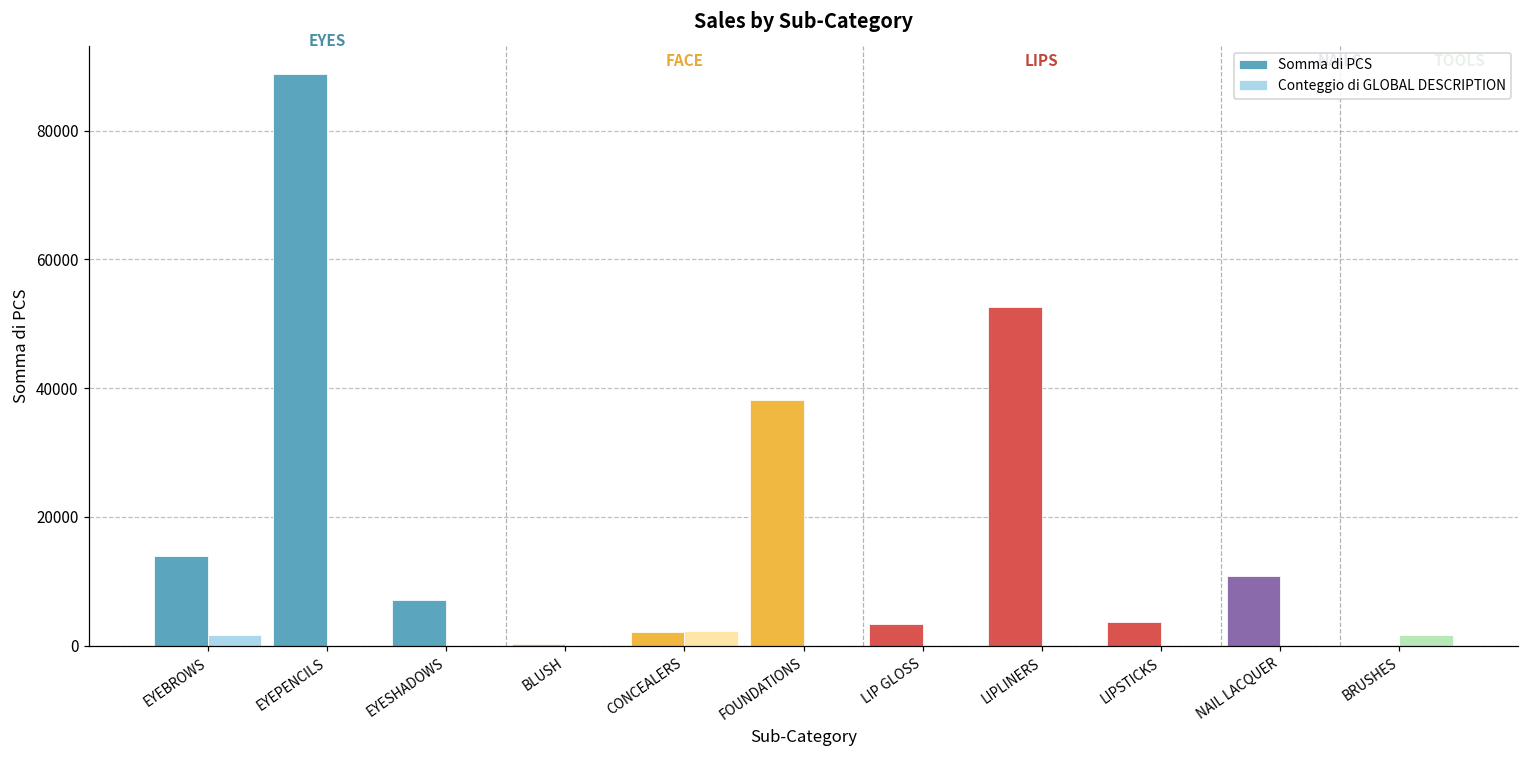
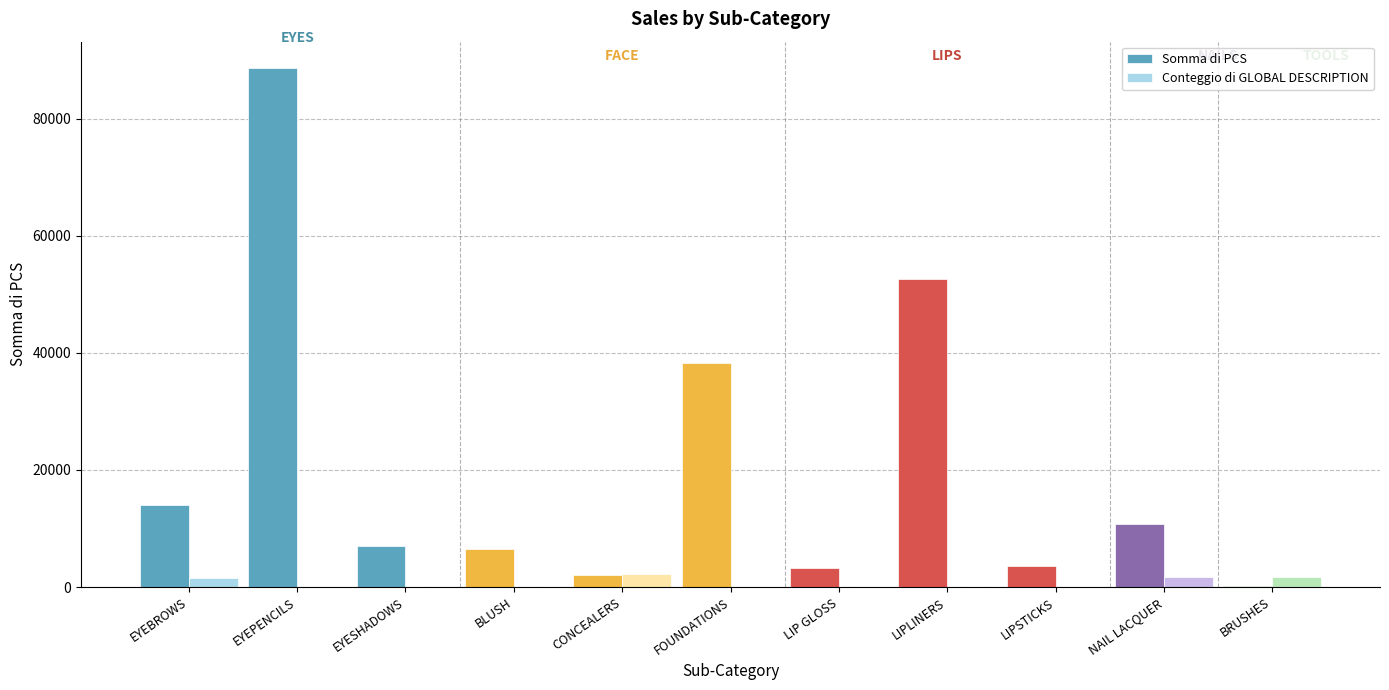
Somma di PCS, BLUSH: 0 -> 6000
Conteggio di GLOBAL DESCRIPTION, NAIL LACQUER: 0 -> 2000
